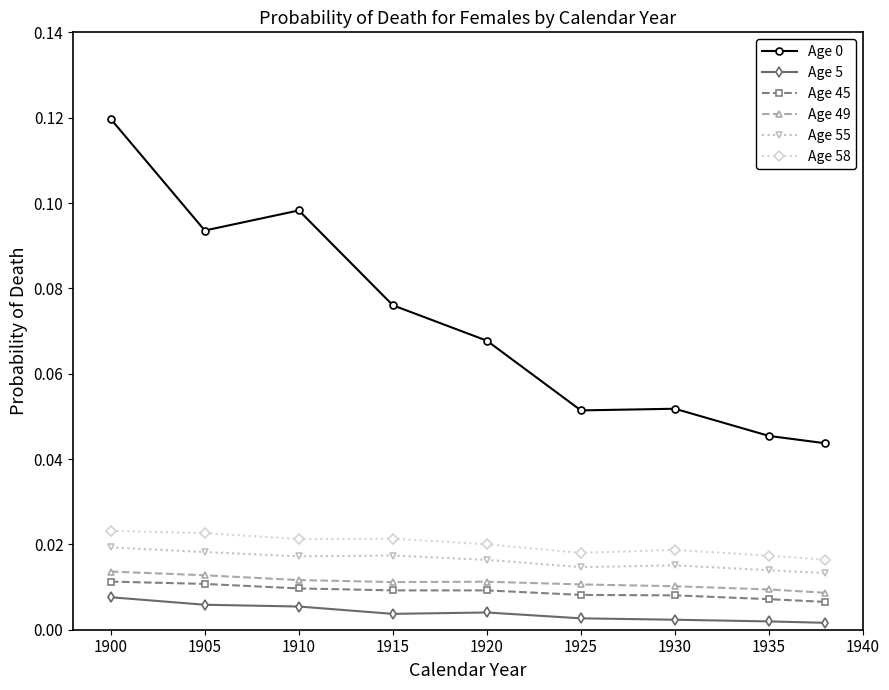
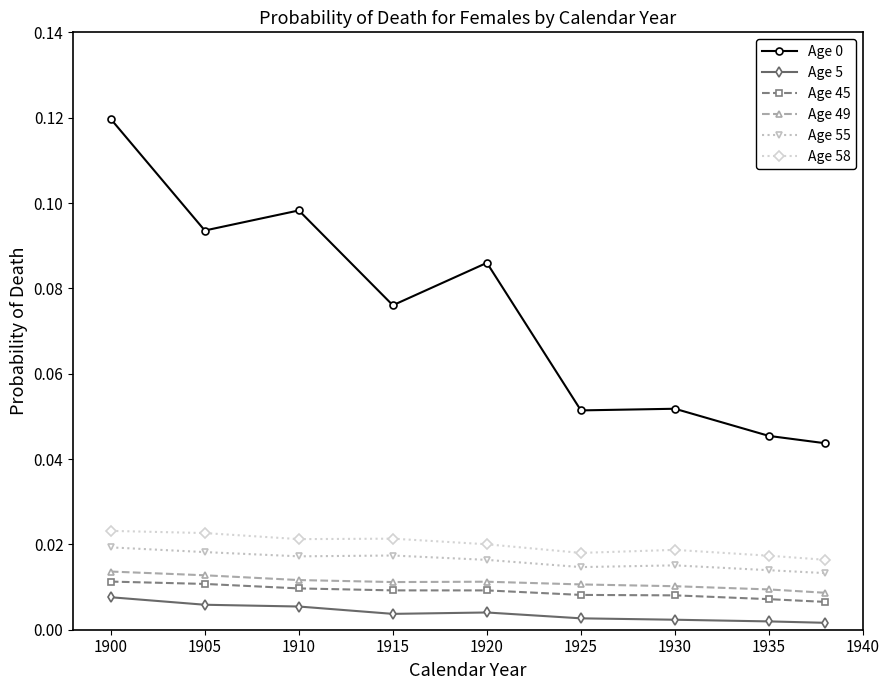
Age 0, 1920: 0.068 -> 0.086
